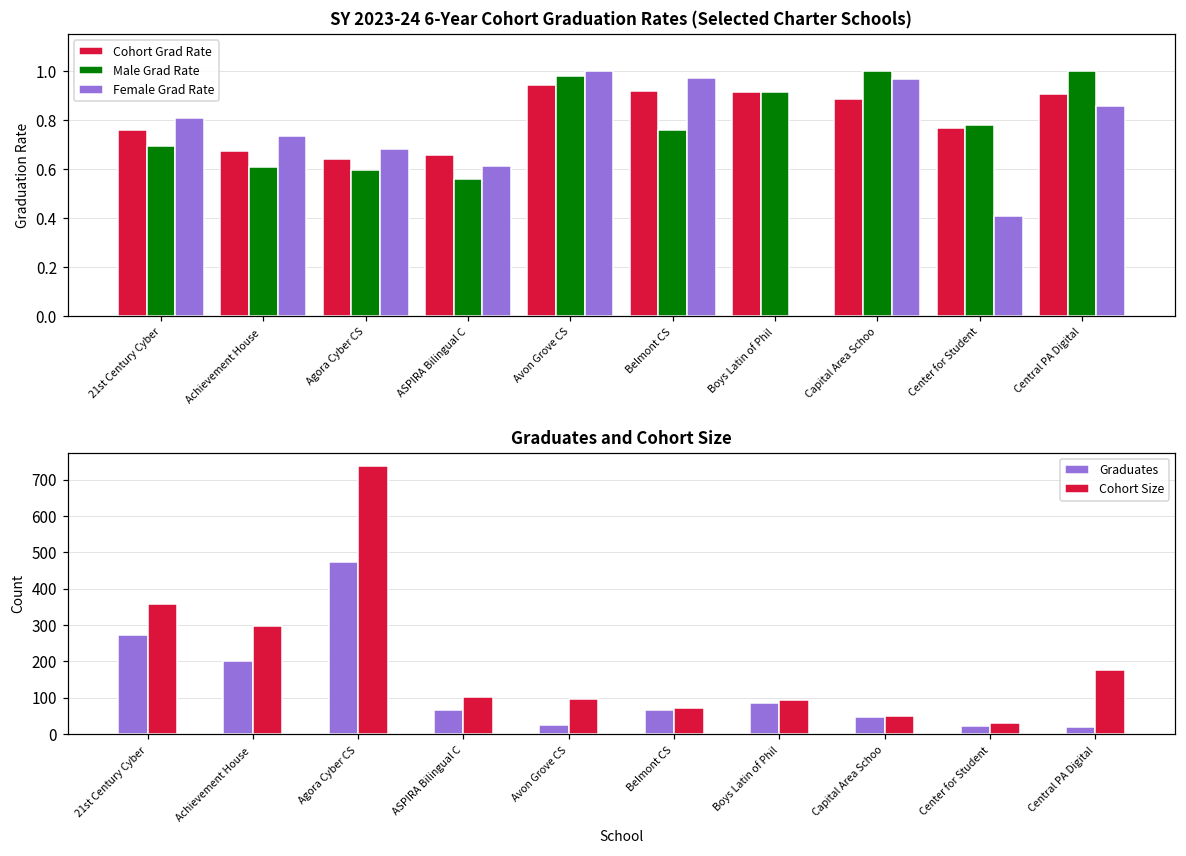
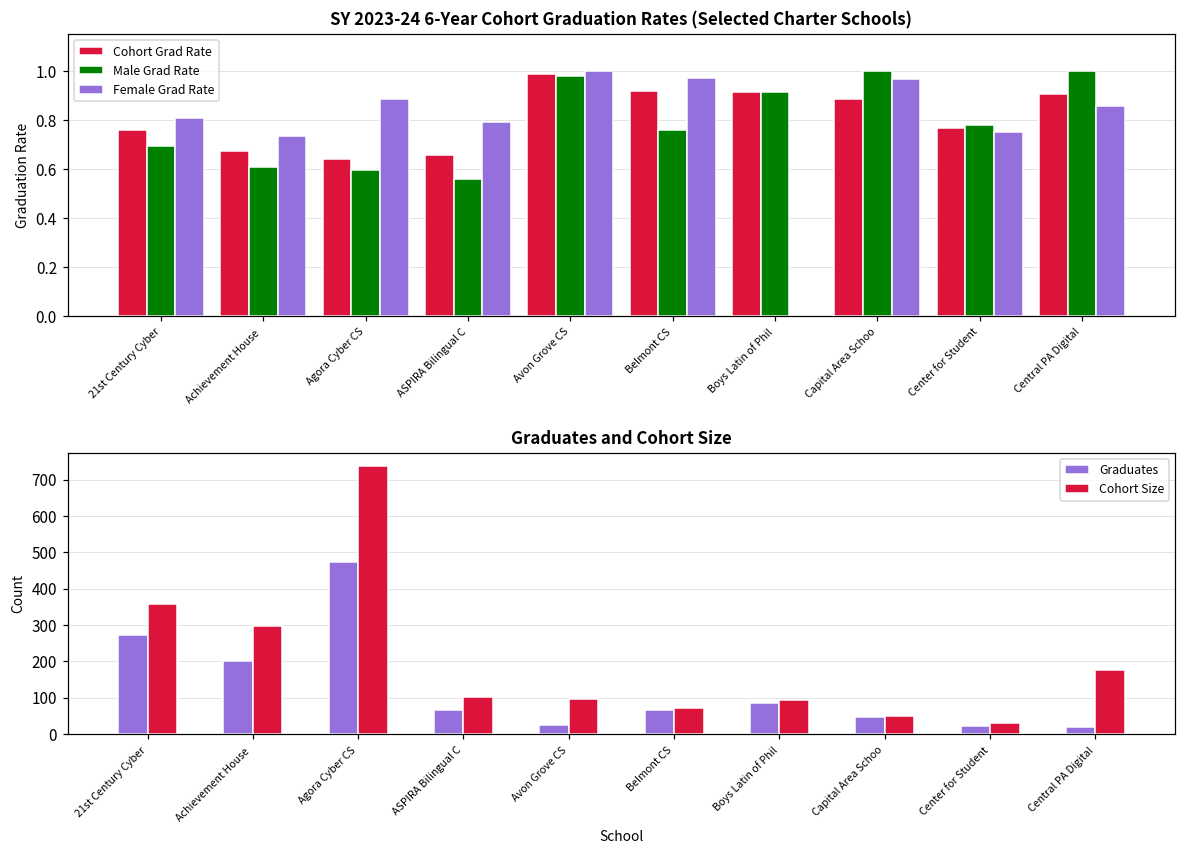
SY 2023-24 6-Year Cohort Graduation Rates (Selected Charter Schools), Female Grad Rate, Agora Cyber CS: 0.68 -> 0.89
SY 2023-24 6-Year Cohort Graduation Rates (Selected Charter Schools), Female Grad Rate, ASPIRA Bilingual C: 0.61 -> 0.79
SY 2023-24 6-Year Cohort Graduation Rates (Selected Charter Schools), Cohort Grad Rate, Avon Grove CS: 0.94 -> 0.99
SY 2023-24 6-Year Cohort Graduation Rates (Selected Charter Schools), Female Grad Rate, Center for Student: 0.41 -> 0.75
